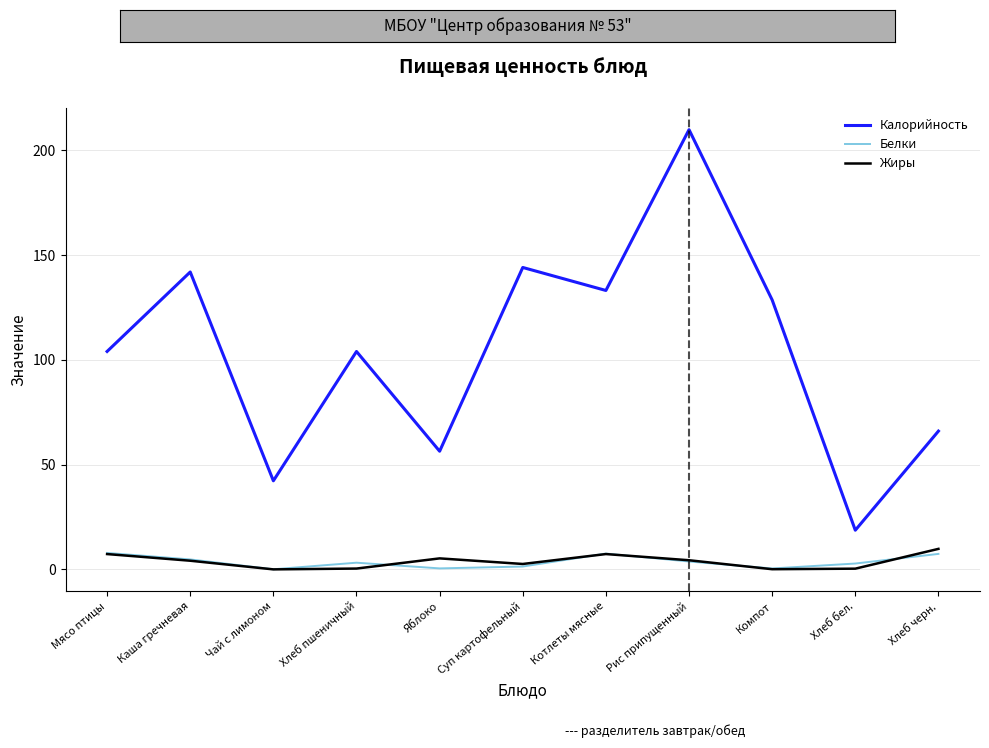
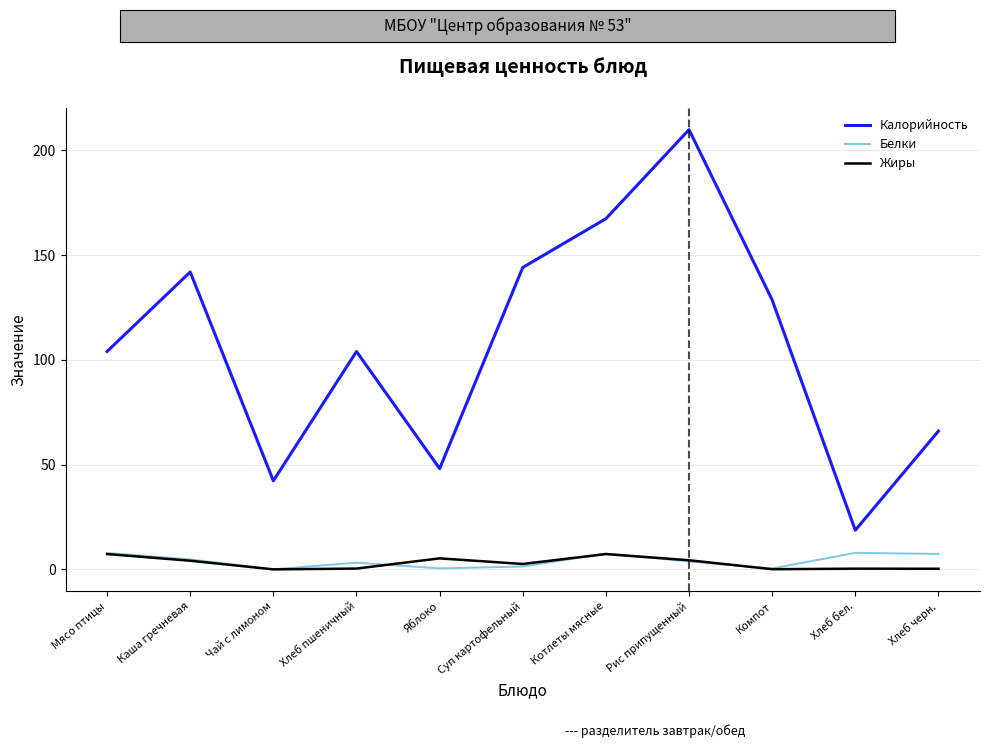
Калорийность, Яблоко: 56 -> 48
Калорийность, Котлеты мясные: 133 -> 167
Белки, Хлеб бел.: 3 -> 8
Жиры, Хлеб черн.: 10 -> 0
